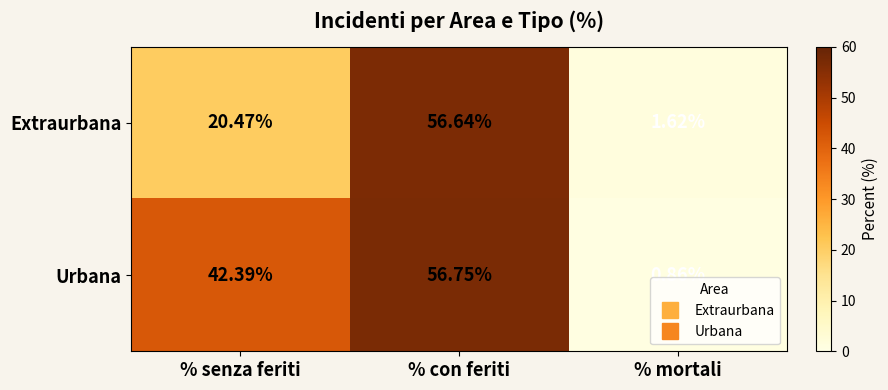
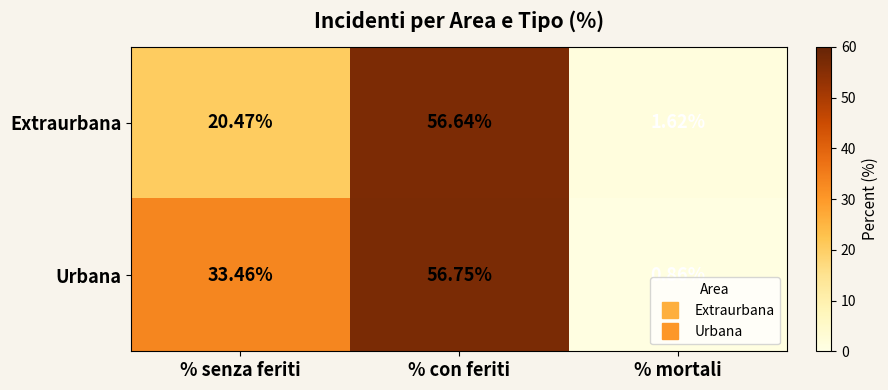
Urbana, % senza feriti: 42.39% -> 33.46%
